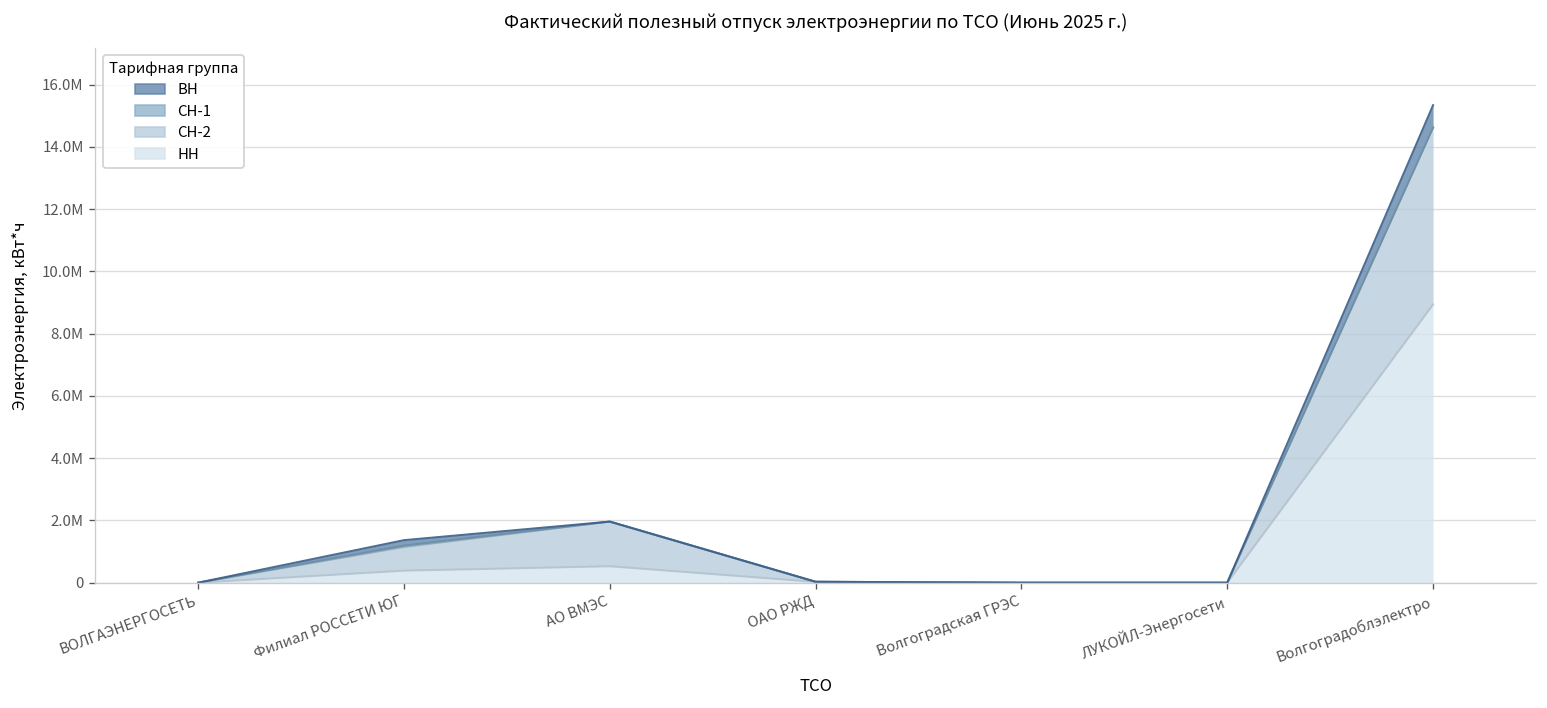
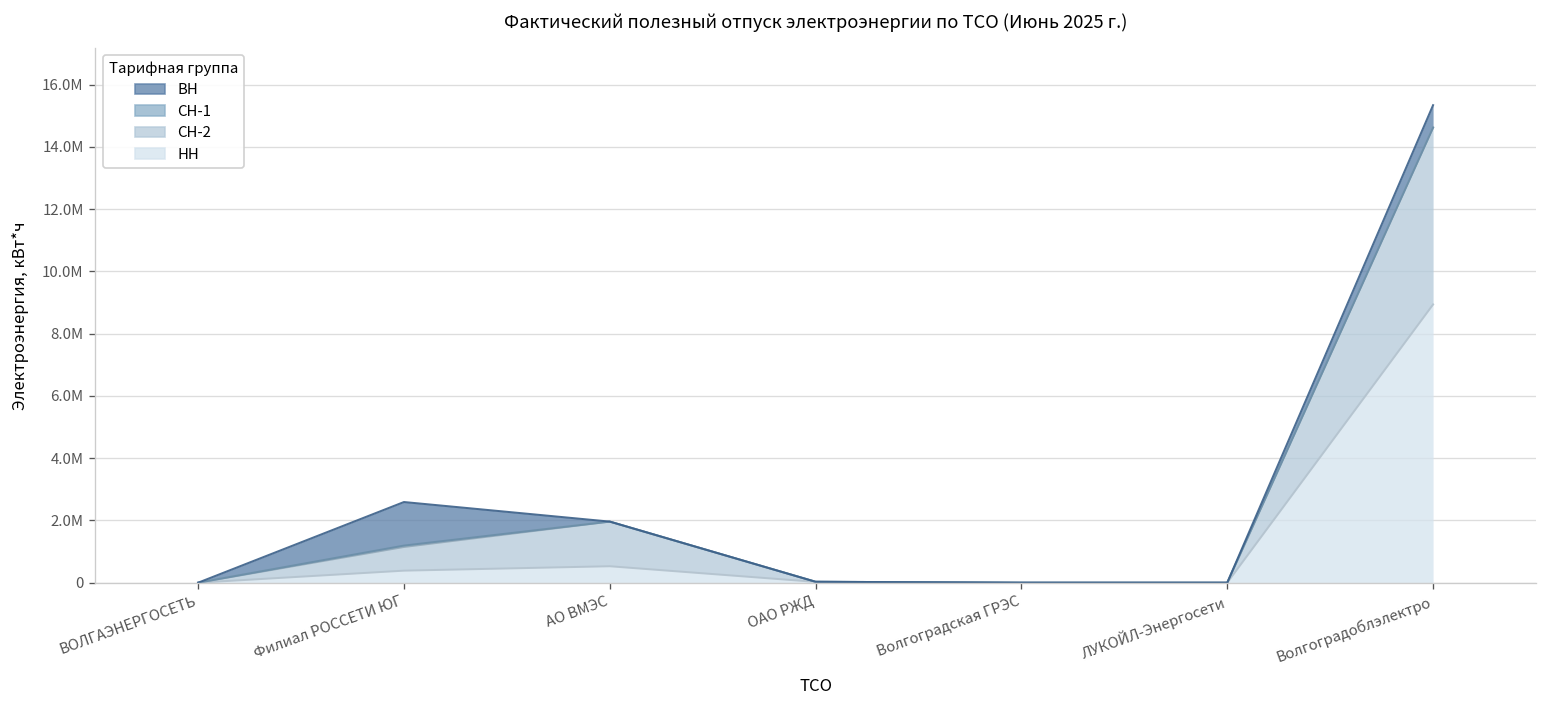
ВН, Филиал РОССЕТИ ЮГ: 200000 -> 1400000
